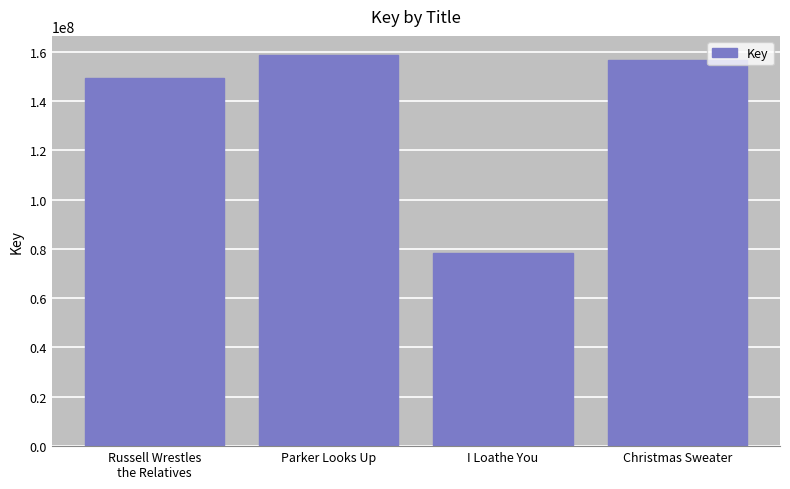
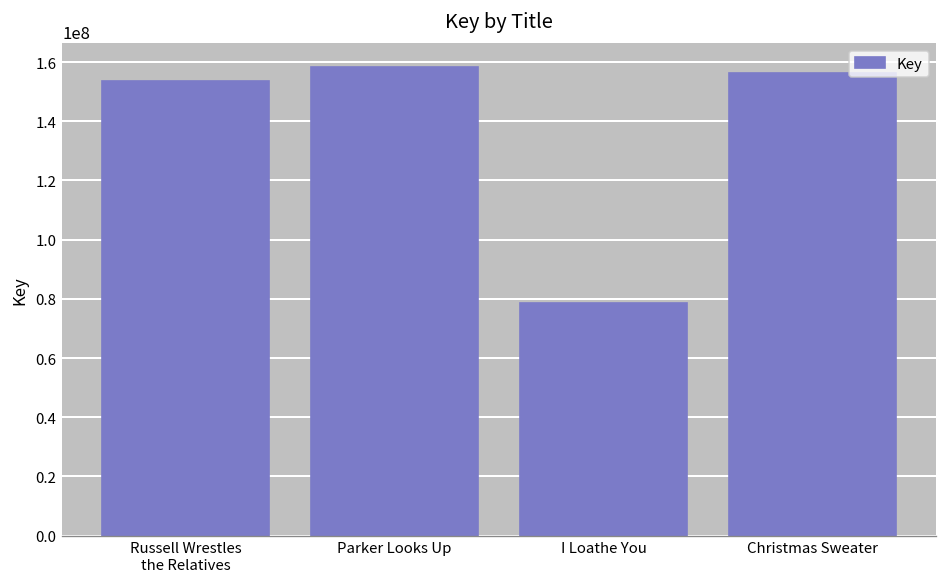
Russell Wrestles the Relatives: 149000000 -> 154000000
